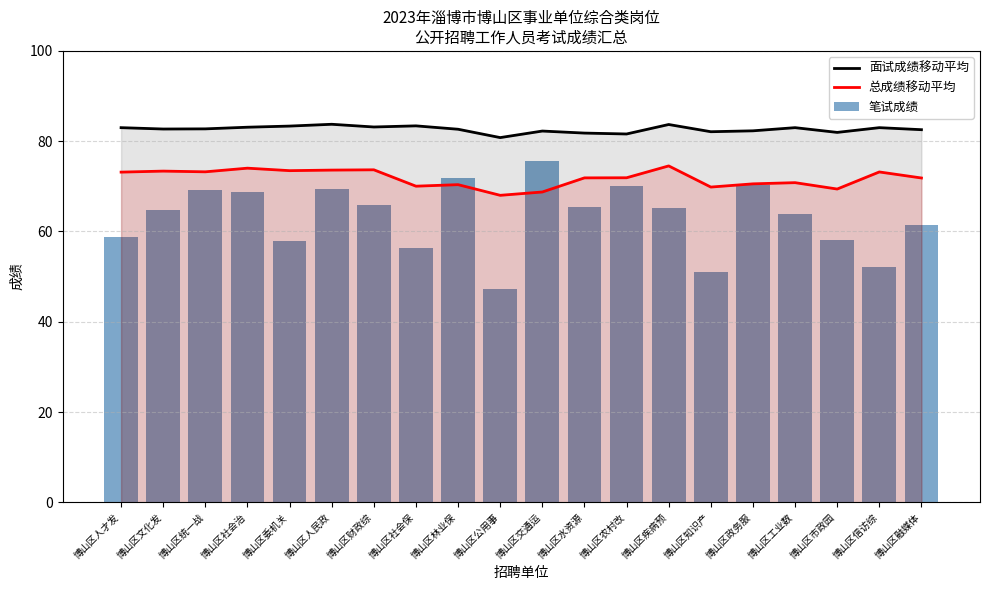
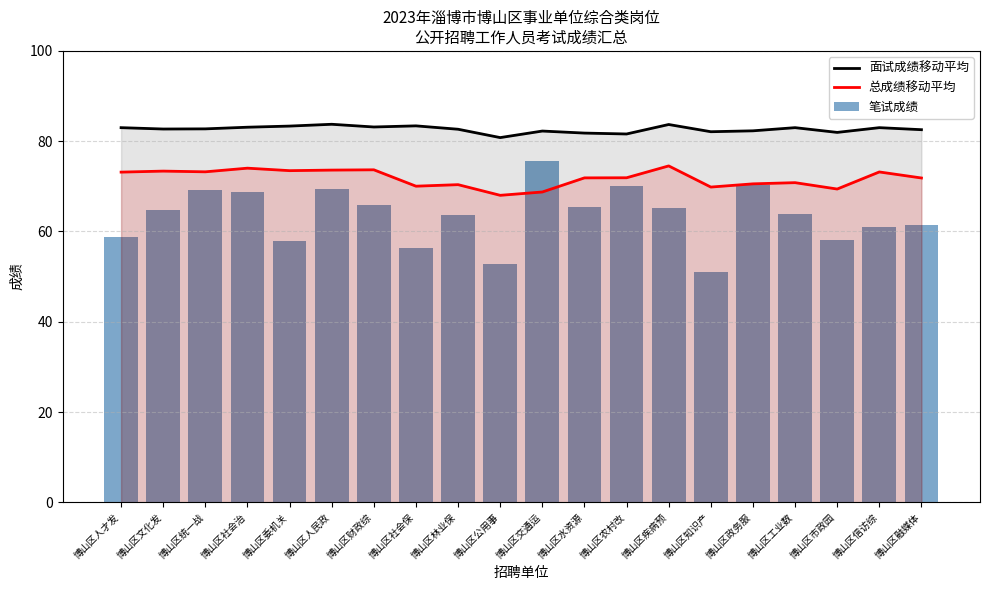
笔试成绩, 博山区林业保: 72 -> 64
笔试成绩, 博山区公用事: 47 -> 53
笔试成绩, 博山区信访综: 52 -> 61
